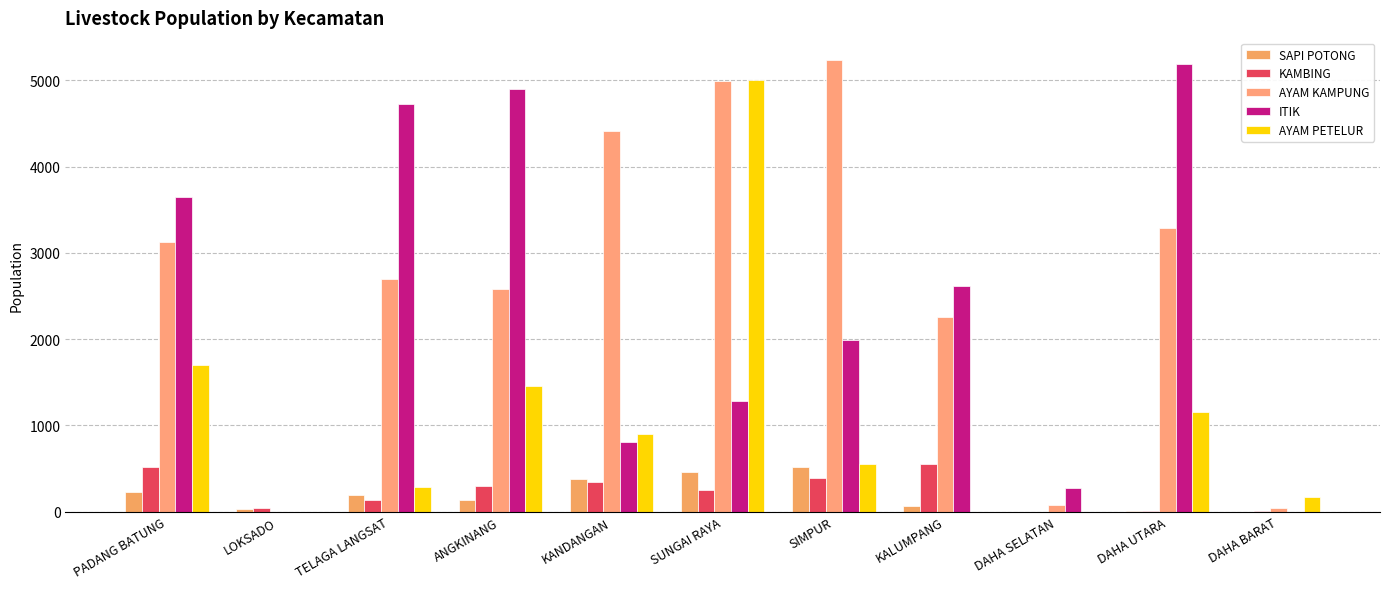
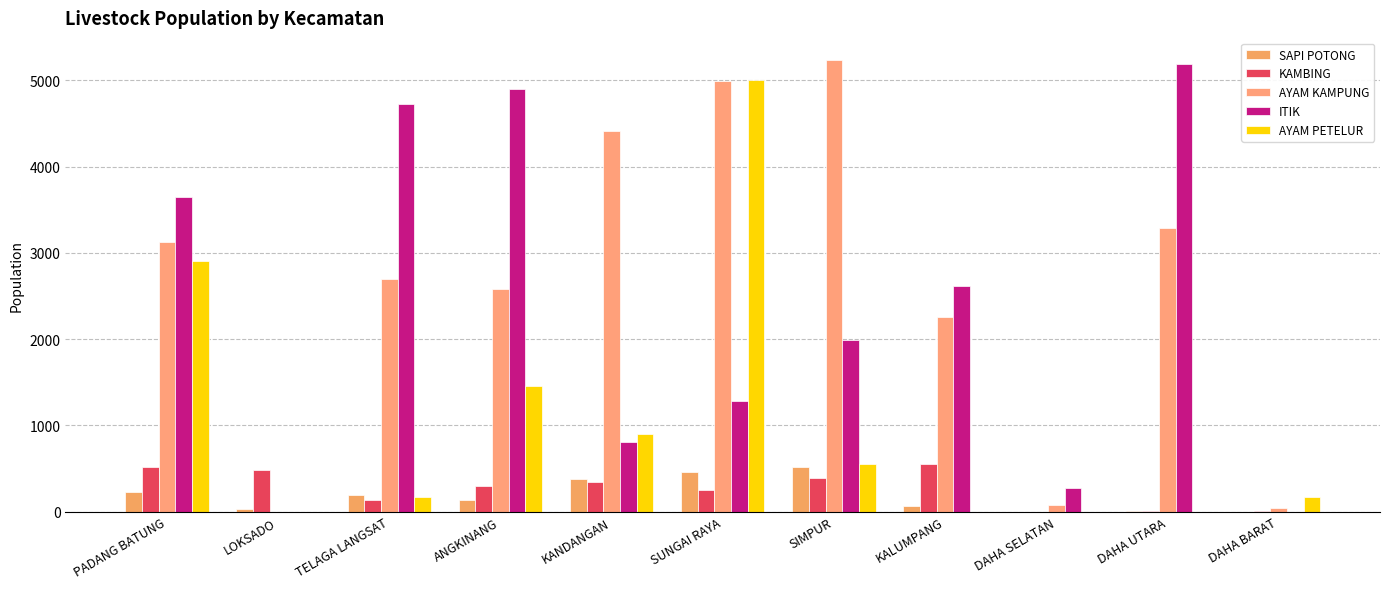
AYAM PETELUR, PADANG BATUNG: 1700 -> 2900
KAMBING, LOKSADO: 0 -> 500
AYAM PETELUR, TELAGA LANGSAT: 300 -> 200
AYAM PETELUR, DAHA UTARA: 1200 -> 0
